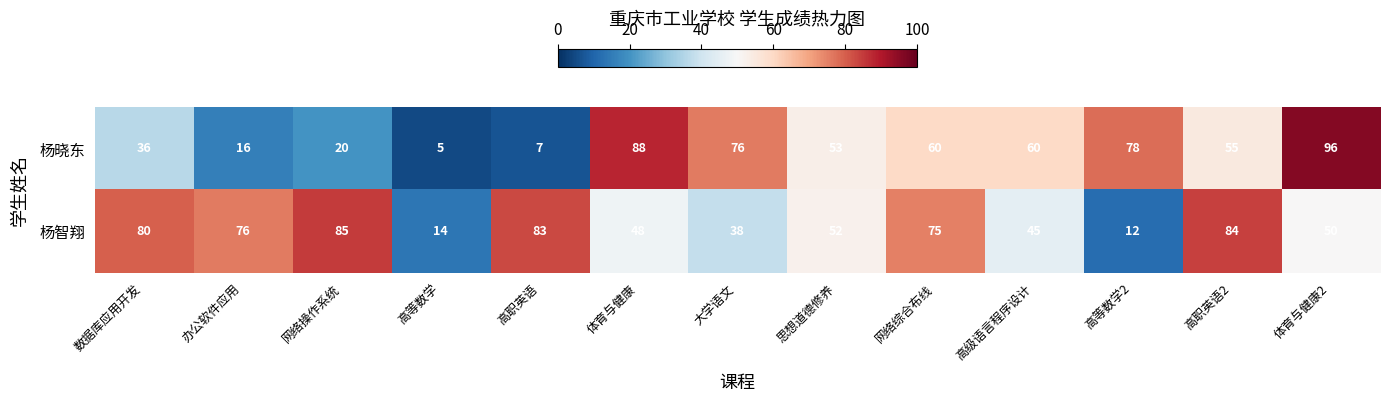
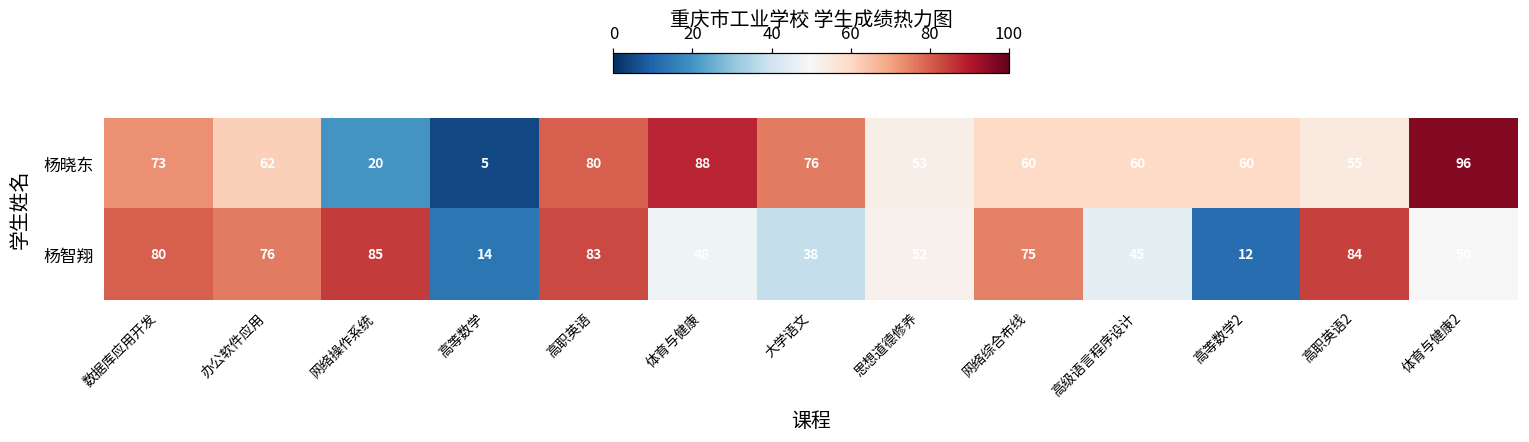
杨晓东, 数据库应用开发: 36 -> 73
杨晓东, 办公软件应用: 16 -> 62
杨晓东, 高职英语: 7 -> 80
杨晓东, 高等数学2: 78 -> 60
